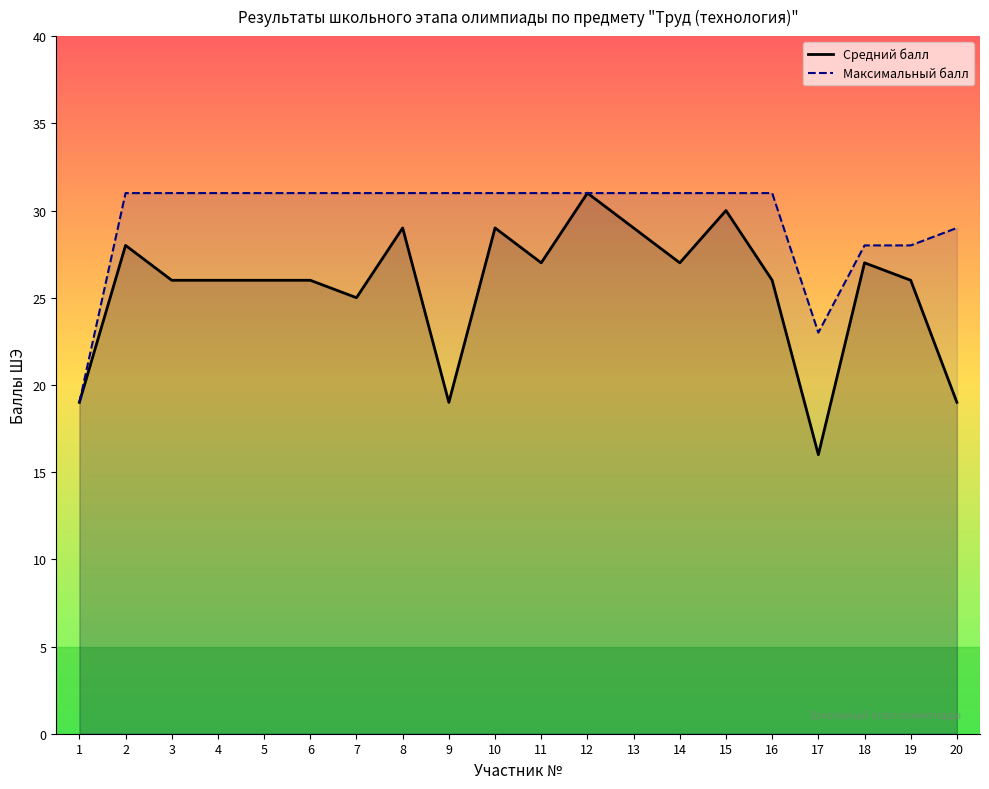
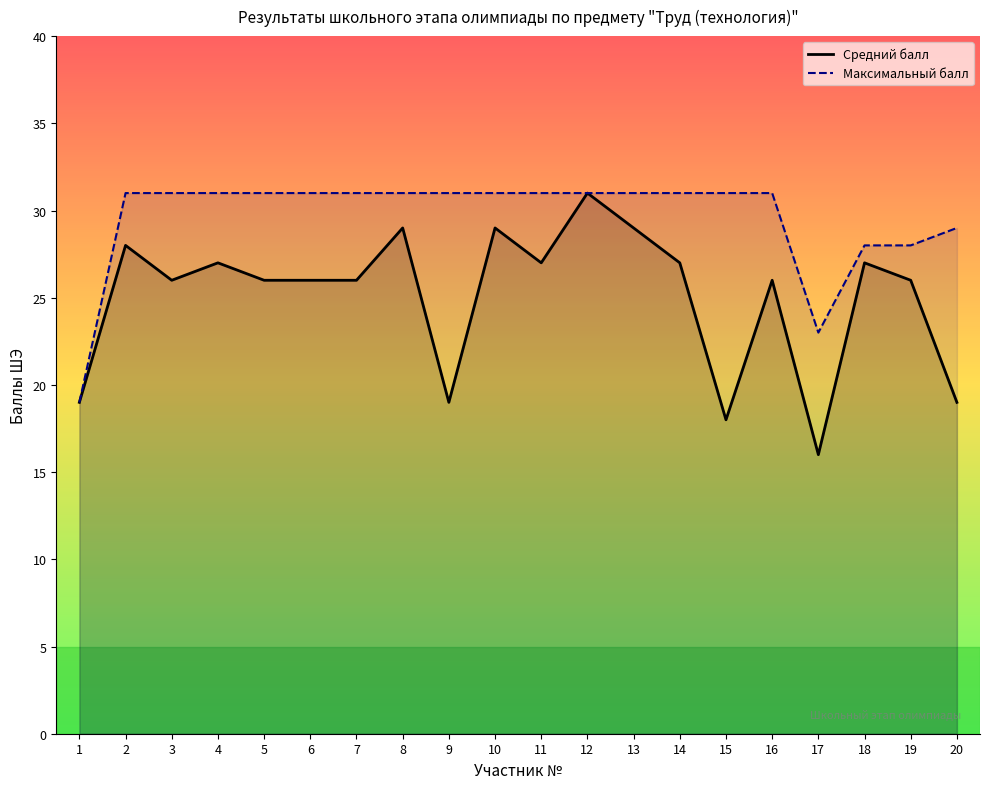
Средний балл, 4: 26 -> 27
Средний балл, 7: 25 -> 26
Средний балл, 15: 30 -> 18
